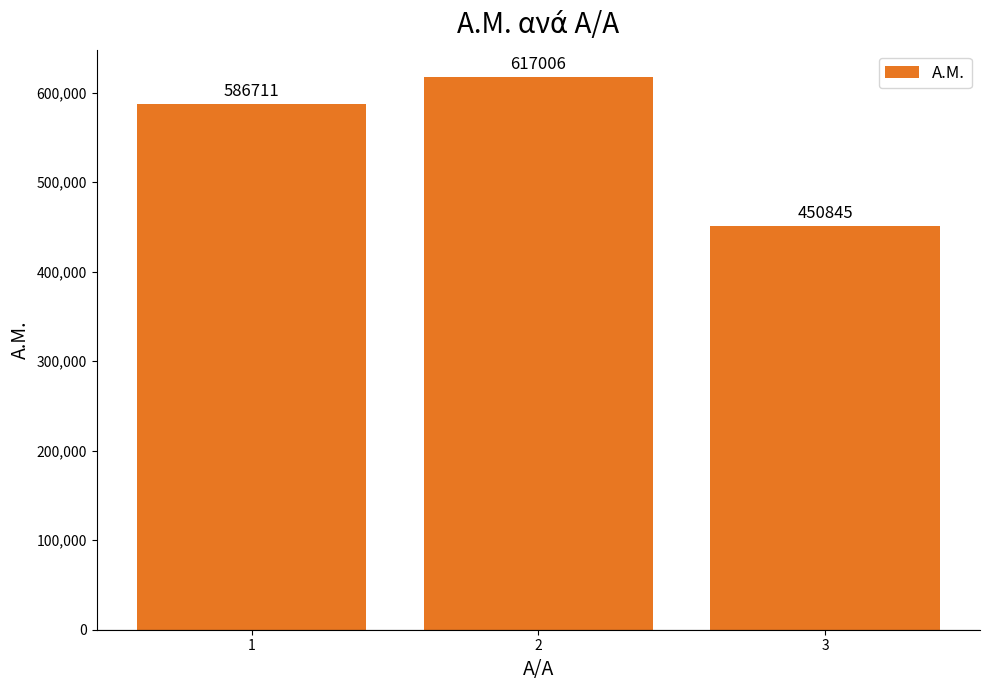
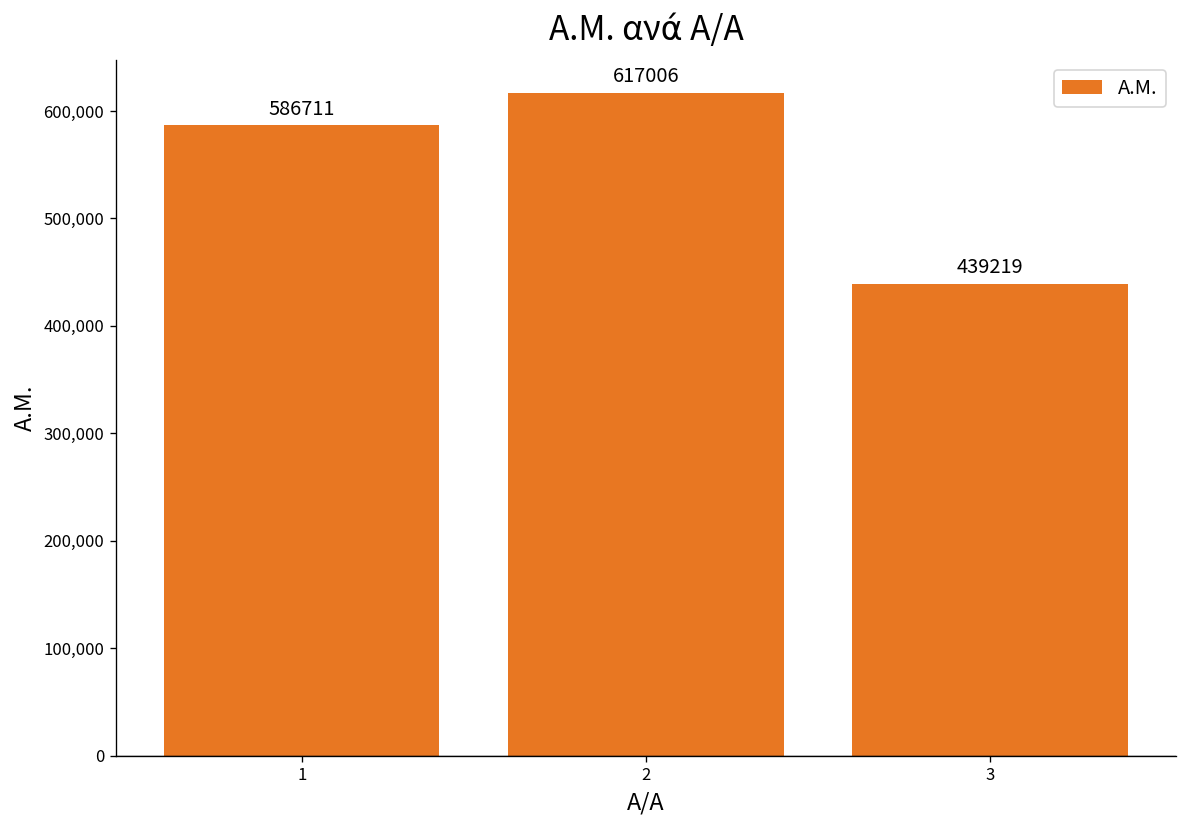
3: 450845 -> 439219
